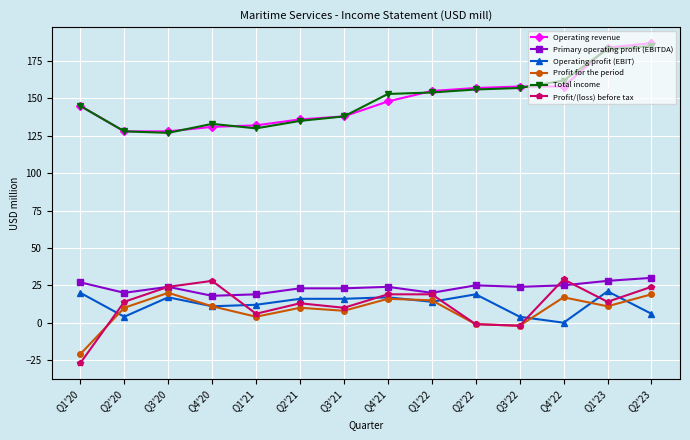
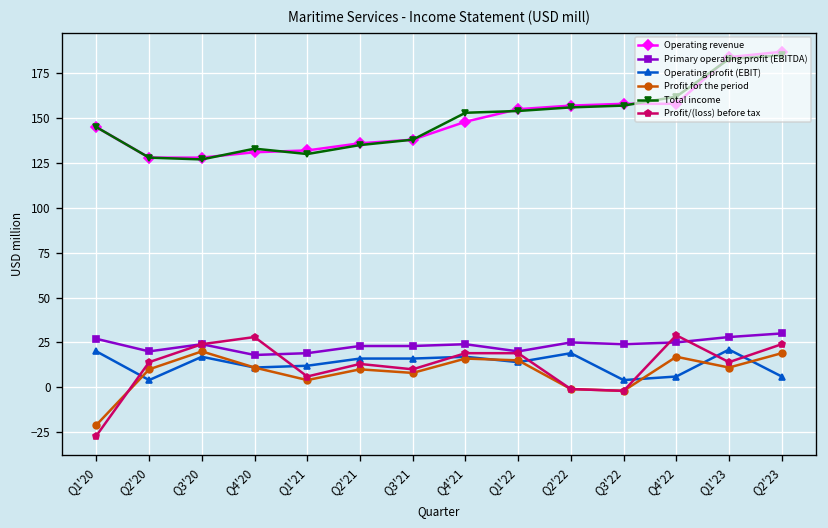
Operating profit (EBIT), Q4'22: 0 -> 6
